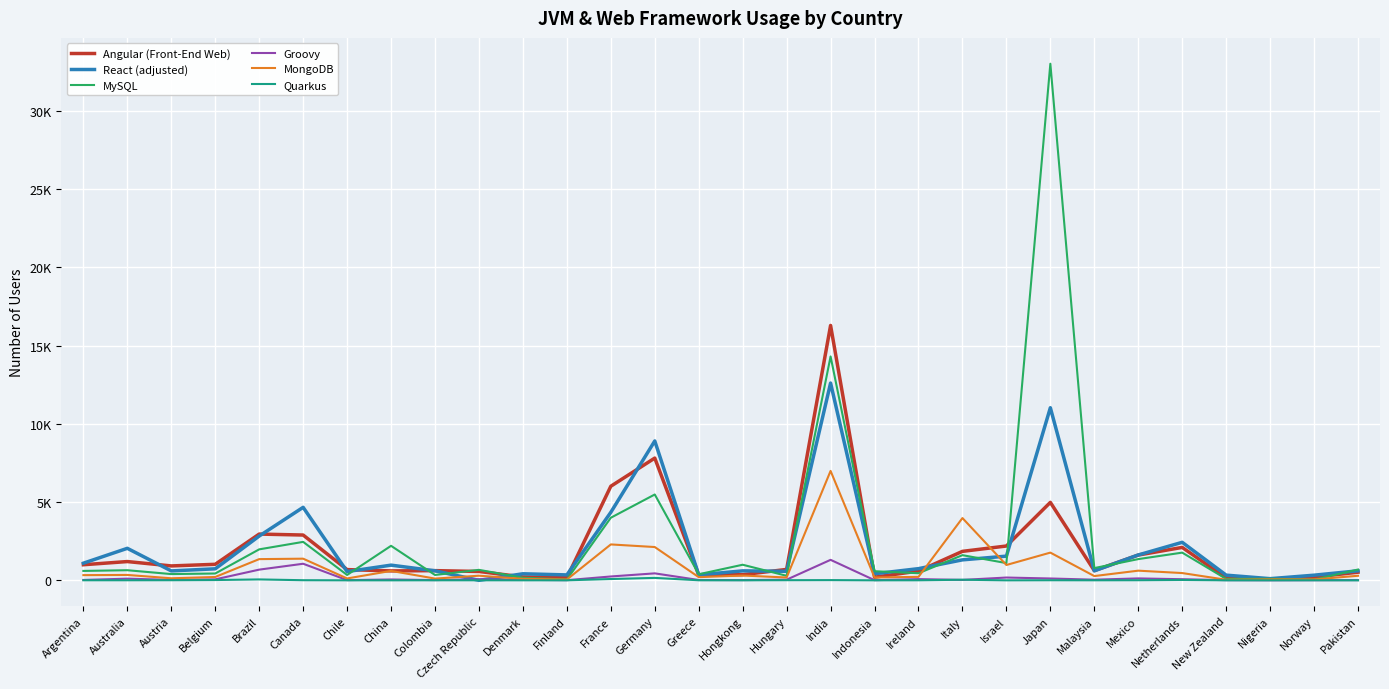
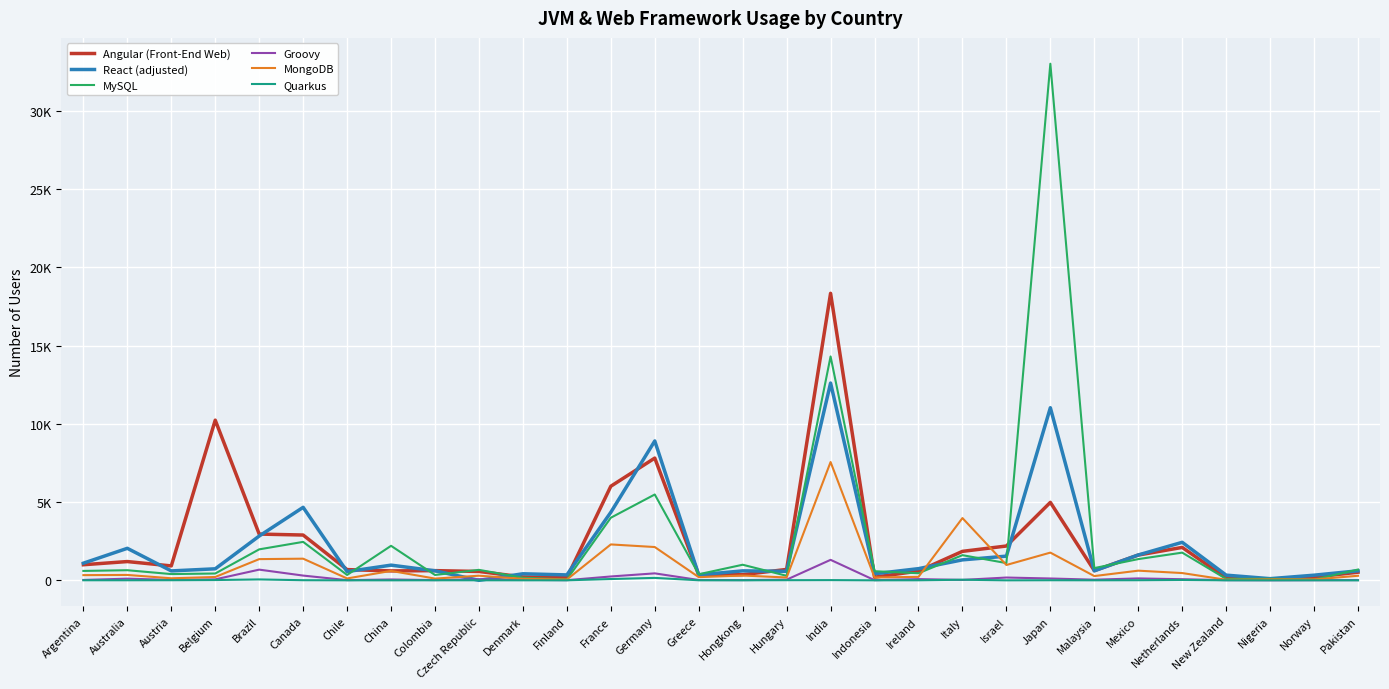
Angular (Front-End Web), Belgium: 1000 -> 10200
Groovy, Canada: 1100 -> 300
Angular (Front-End Web), India: 16300 -> 18300
MongoDB, India: 7000 -> 7600
